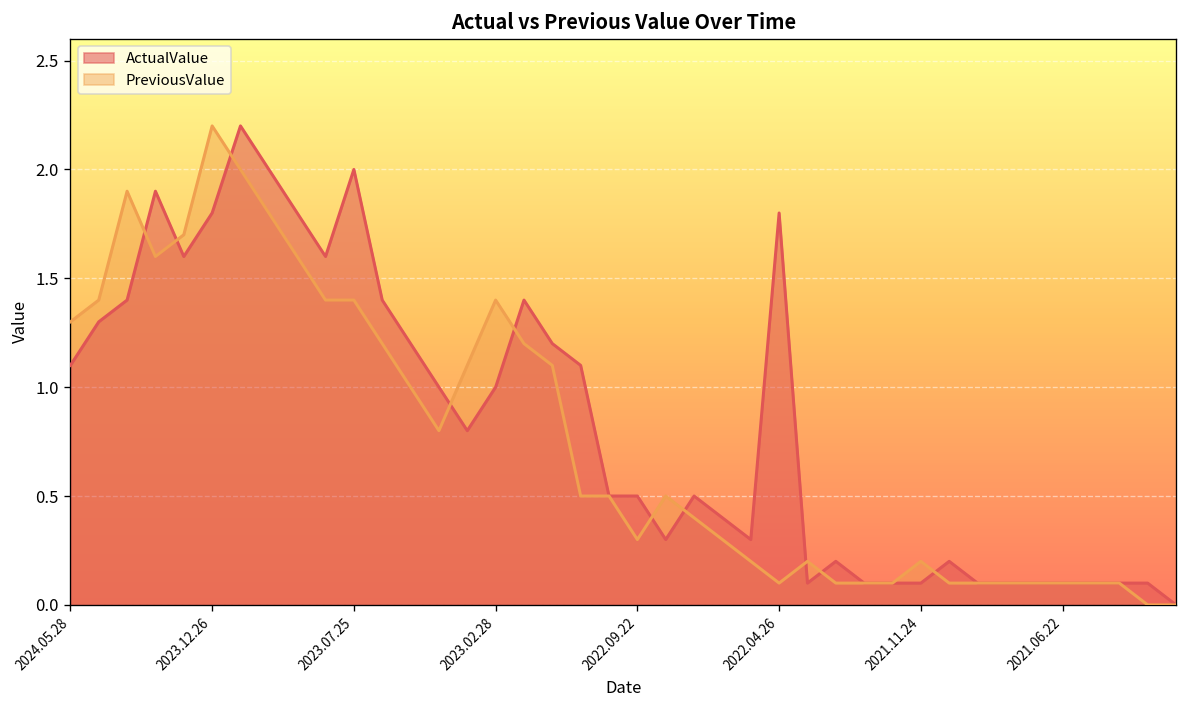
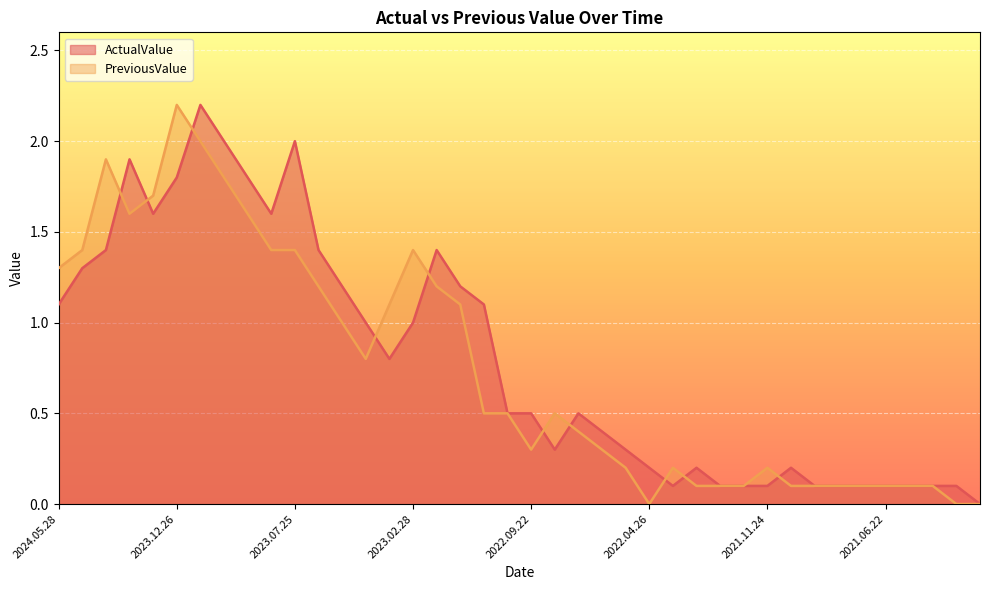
ActualValue, 2022.04.26: 1.8 -> 0.2
PreviousValue, 2022.04.26: 0.1 -> 0.0
